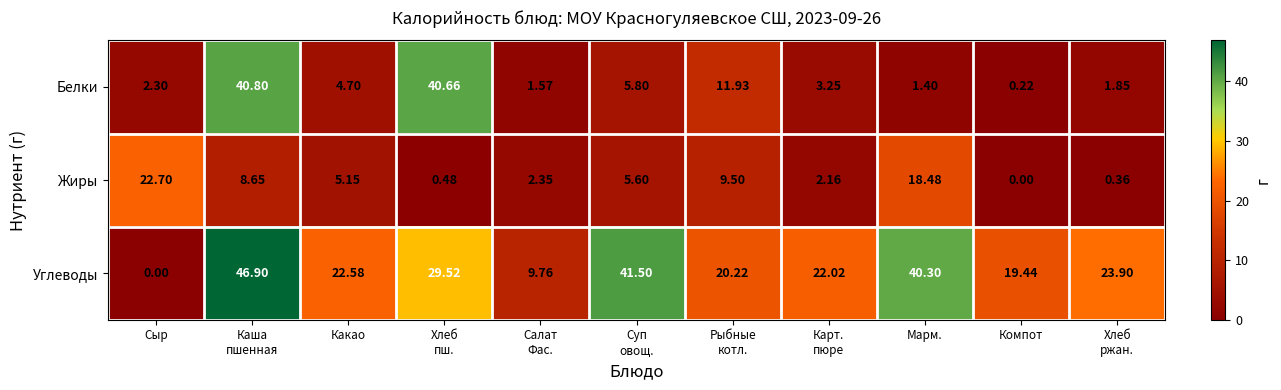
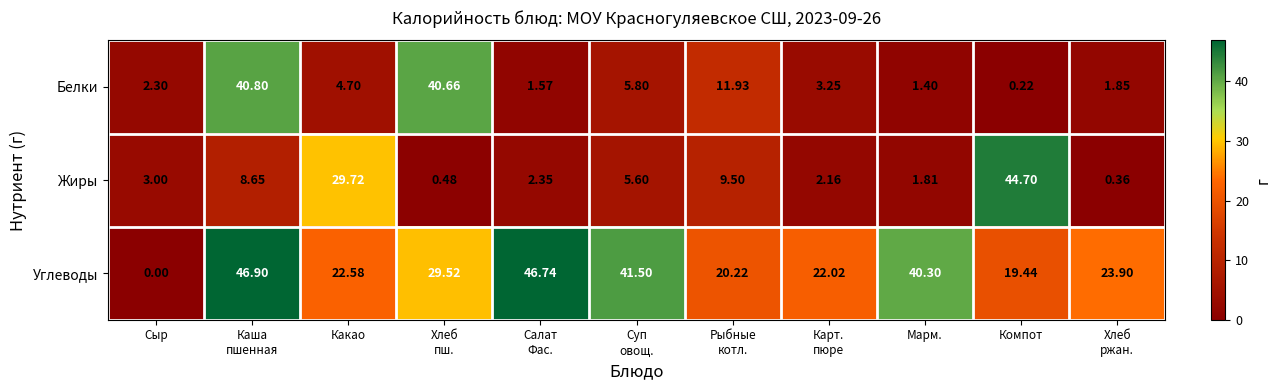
Жиры, Сыр: 22.70 -> 3.00
Жиры, Какао: 5.15 -> 29.72
Жиры, Марм.: 18.48 -> 1.81
Жиры, Компот: 0.00 -> 44.70
Углеводы, Салат Фас.: 9.76 -> 46.74
